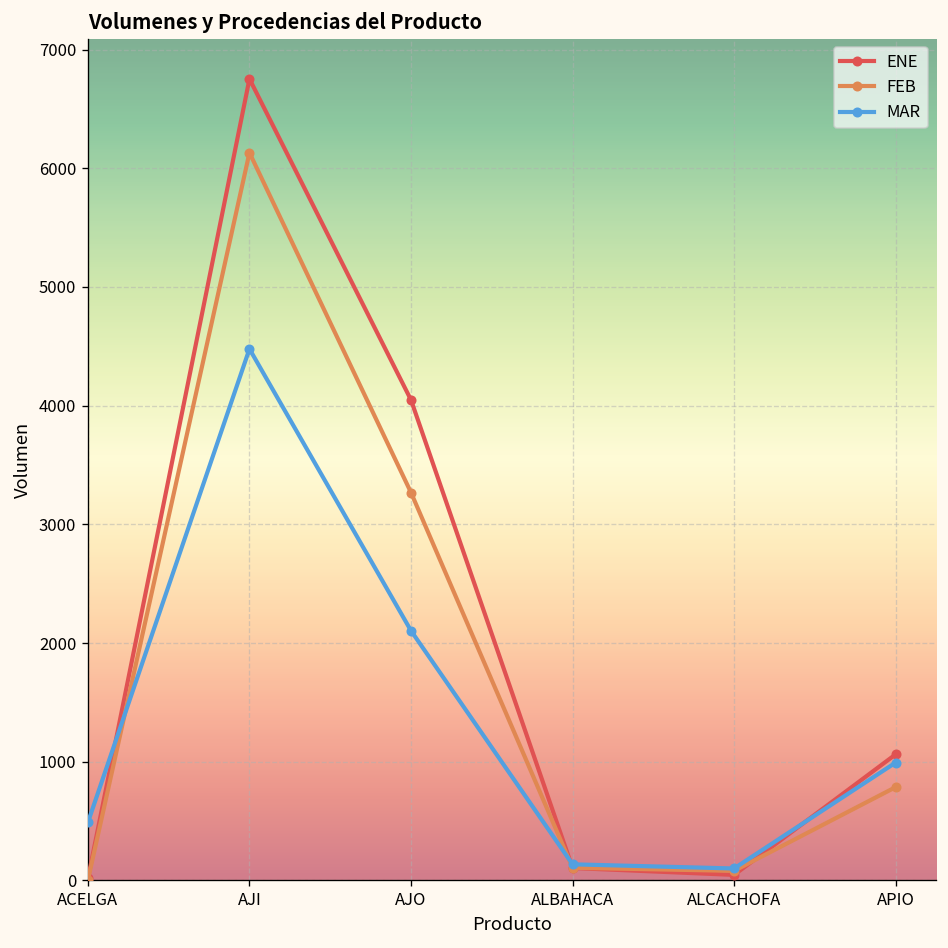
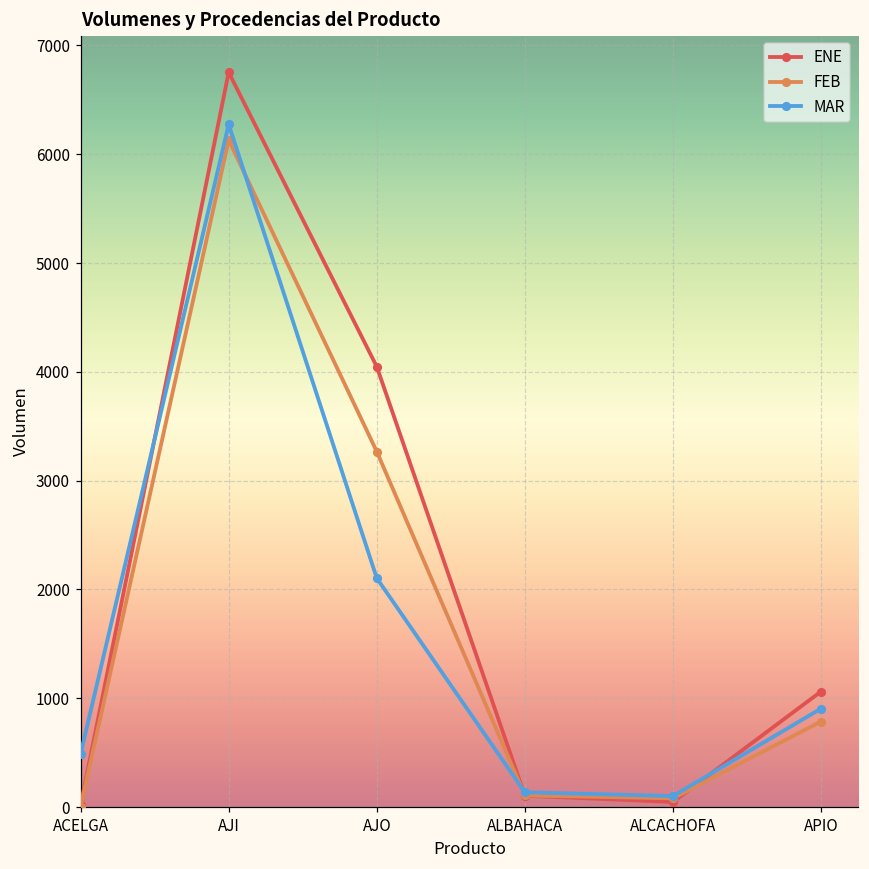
MAR, AJI: 4500 -> 6300
MAR, APIO: 1000 -> 900
